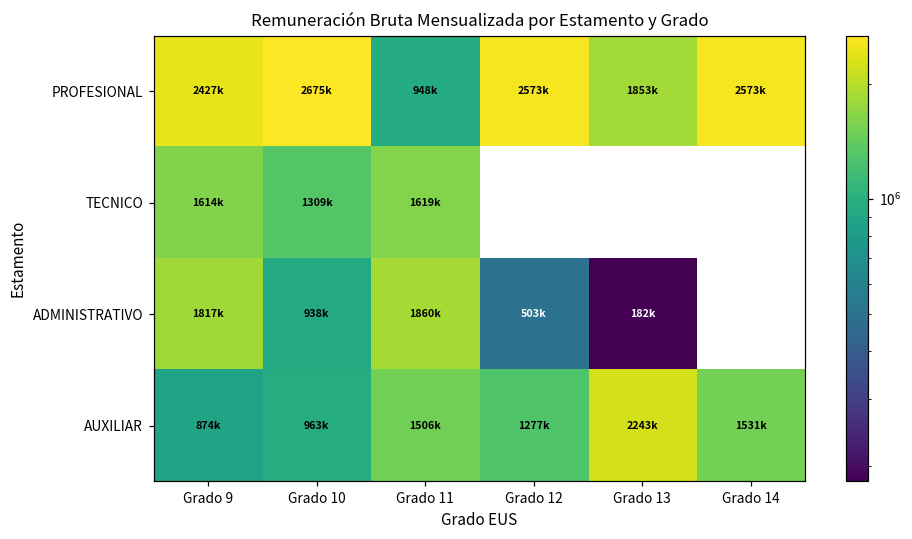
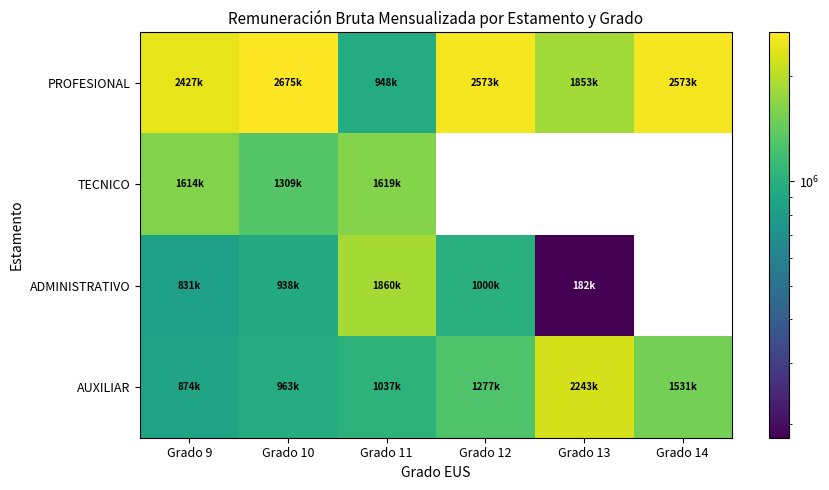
ADMINISTRATIVO, Grado 9: 1817k -> 831k
ADMINISTRATIVO, Grado 12: 503k -> 1000k
AUXILIAR, Grado 11: 1506k -> 1037k
